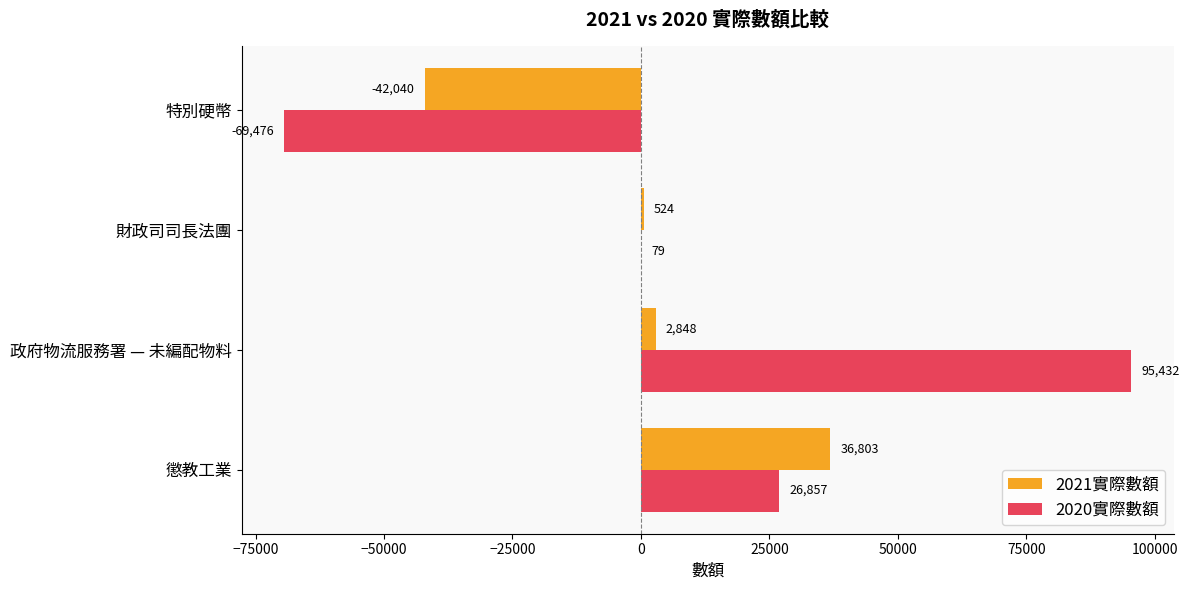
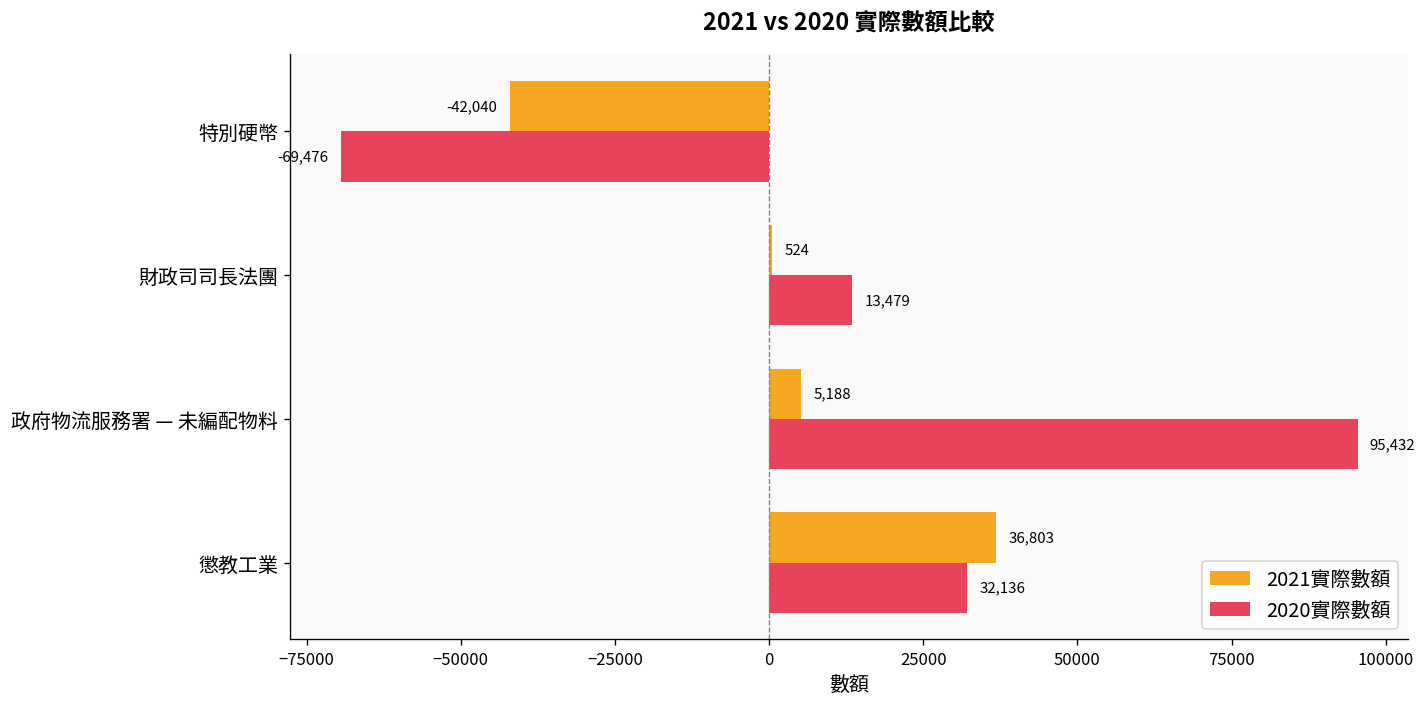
2020實際數額, 財政司司長法團: 79 -> 13,479
2021實際數額, 政府物流服務署 — 未編配物料: 2,848 -> 5,188
2020實際數額, 懲教工業: 26,857 -> 32,136
